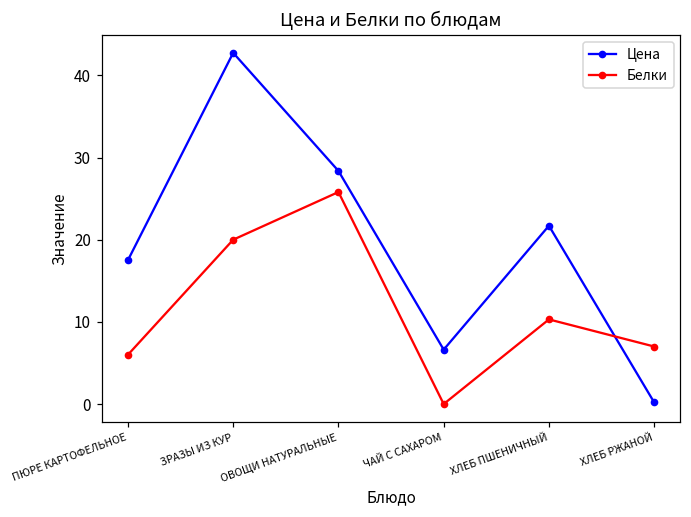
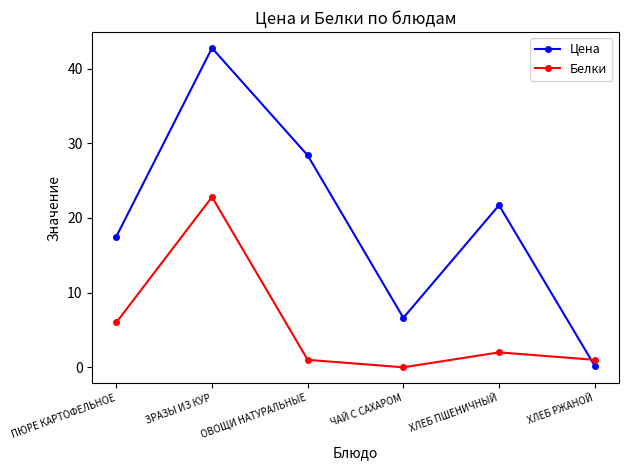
Белки, ЗРАЗЫ ИЗ КУР: 20 -> 23
Белки, ОВОЩИ НАТУРАЛЬНЫЕ: 26 -> 1
Белки, ХЛЕБ ПШЕНИЧНЫЙ: 10 -> 2
Белки, ХЛЕБ РЖАНОЙ: 7 -> 1
